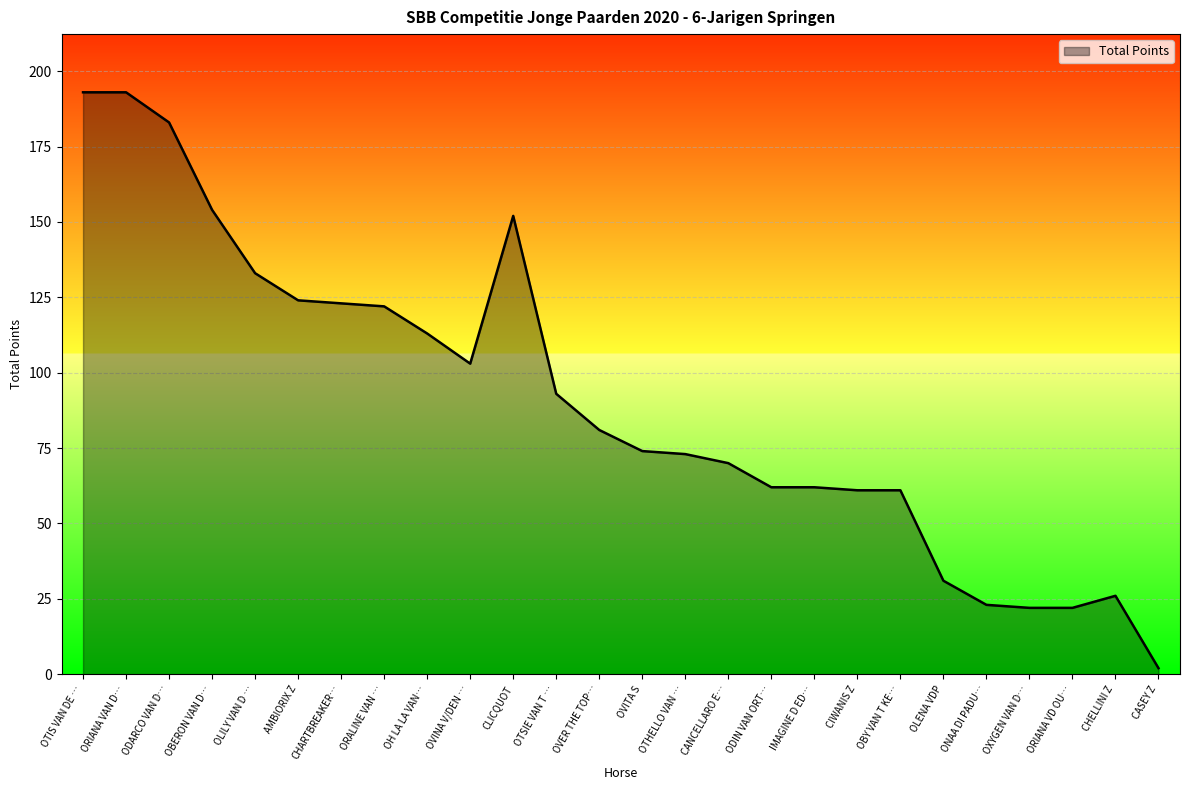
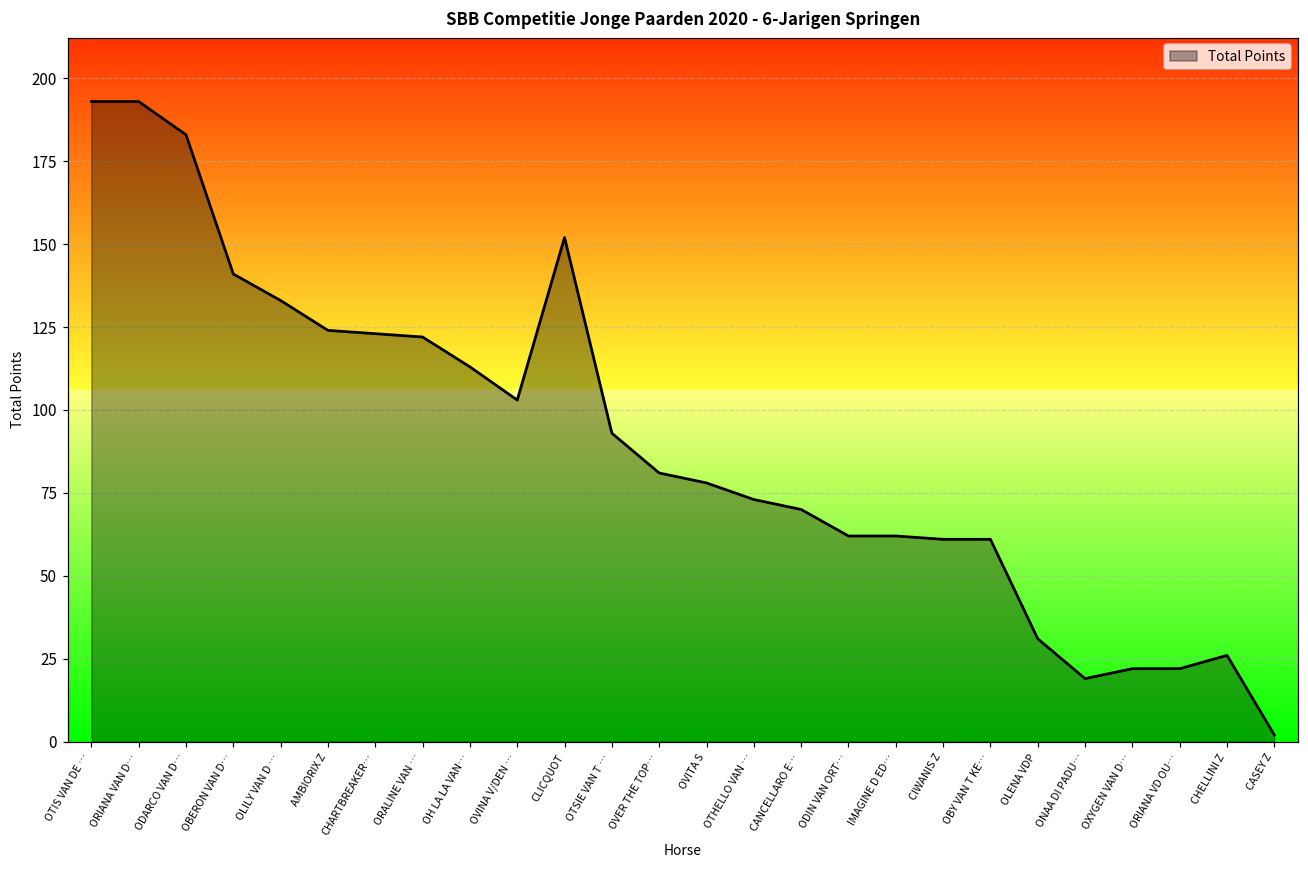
OBERON VAN D…: 154 -> 141
OVITA S: 74 -> 78
ONAA DI PADU…: 23 -> 19
